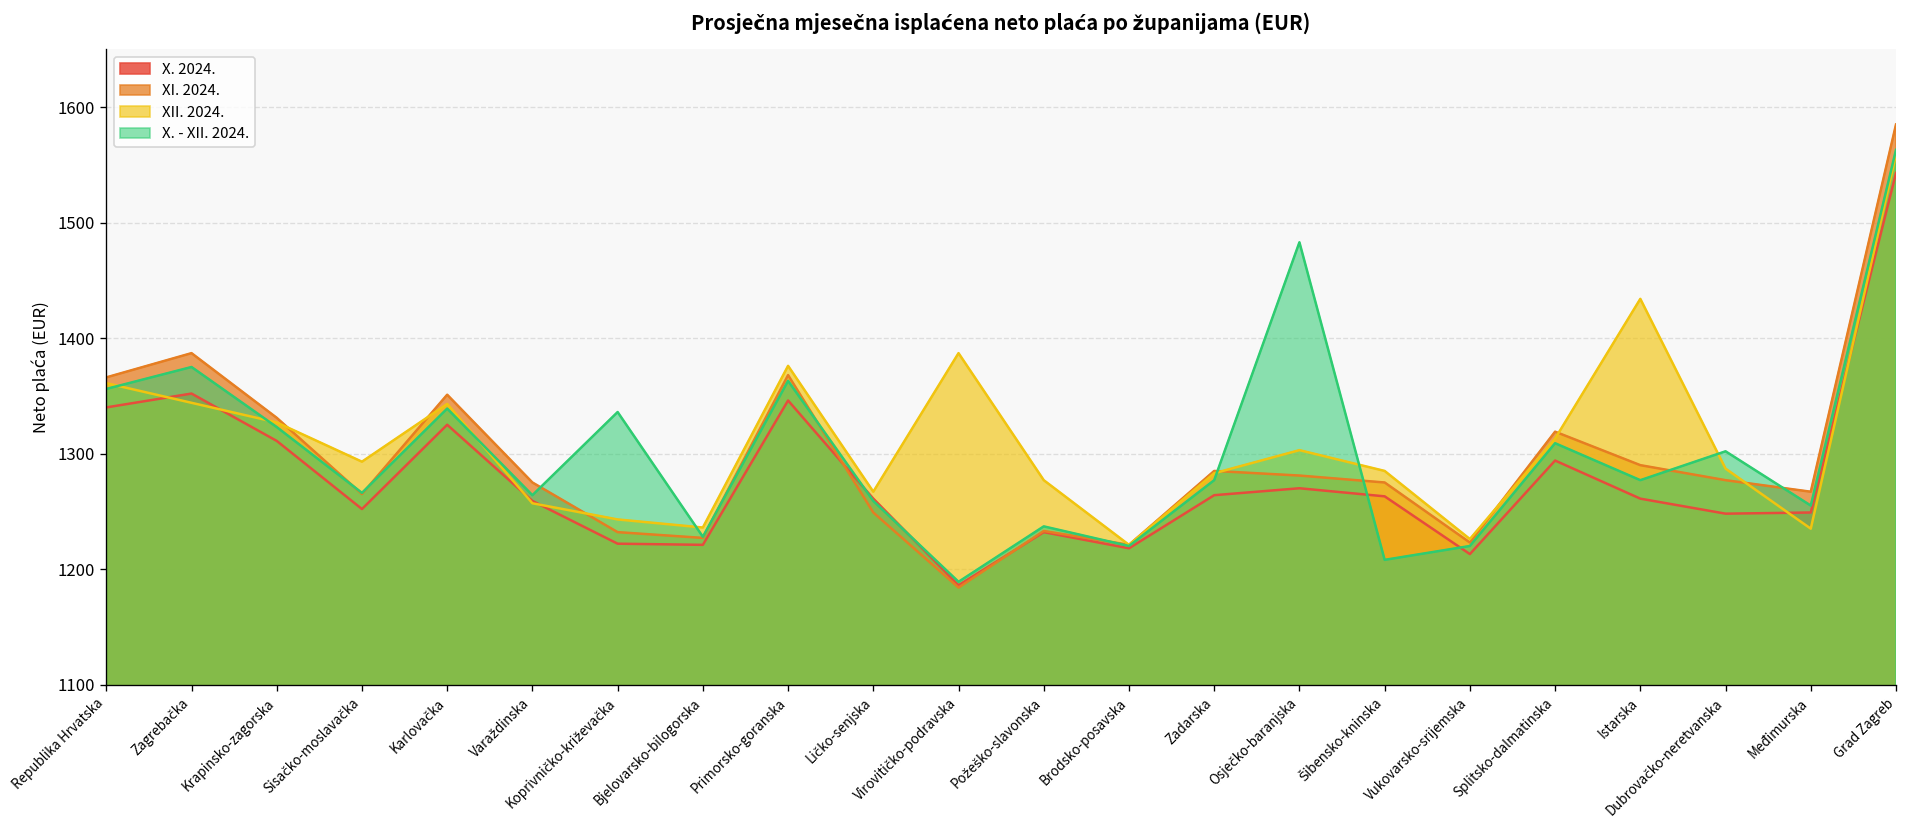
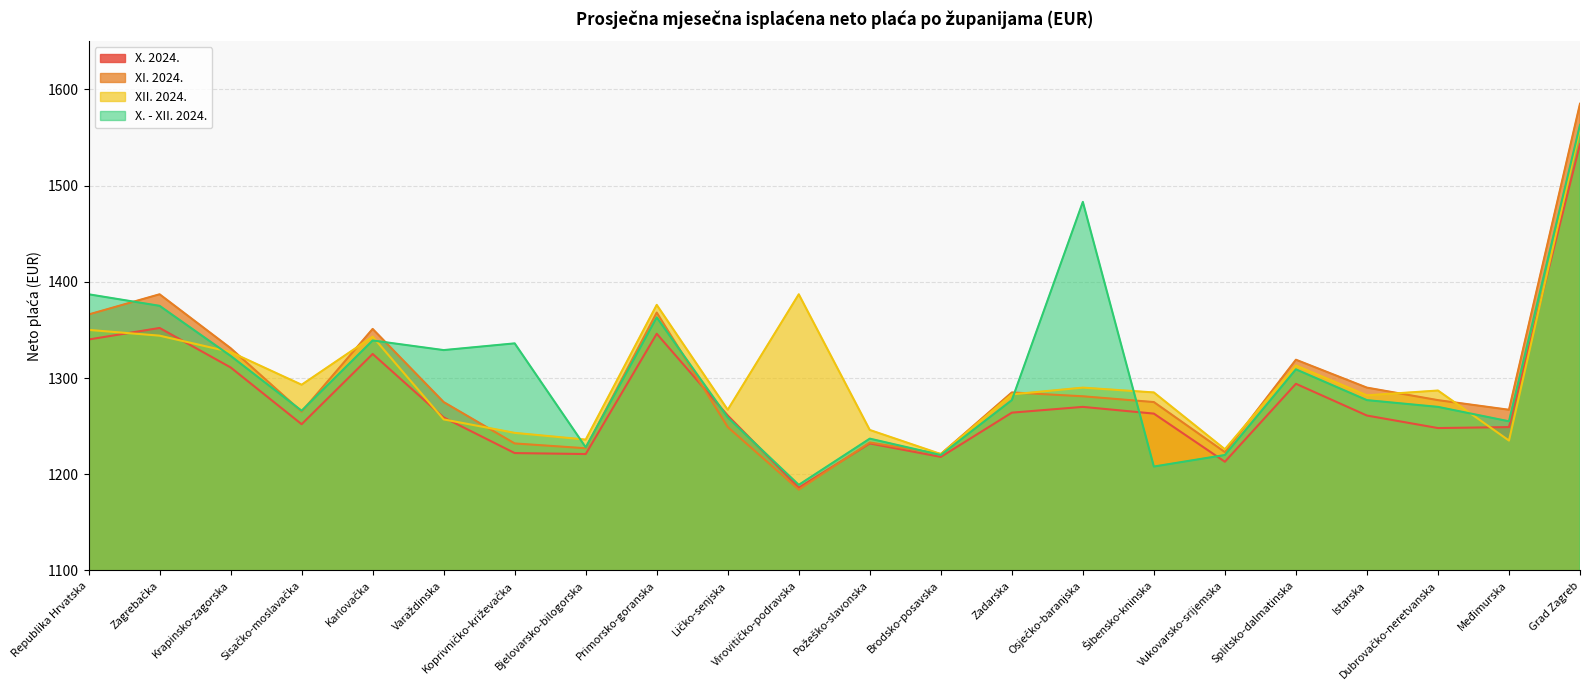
XII. 2024., Republika Hrvatska: 1360 -> 1350
X. - XII. 2024., Republika Hrvatska: 1360 -> 1390
X. - XII. 2024., Varaždinska: 1260 -> 1330
XII. 2024., Požeško-slavonska: 1280 -> 1250
XII. 2024., Osječko-baranjska: 1300 -> 1290
XII. 2024., Istarska: 1430 -> 1280
X. - XII. 2024., Dubrovačko-neretvanska: 1300 -> 1270
